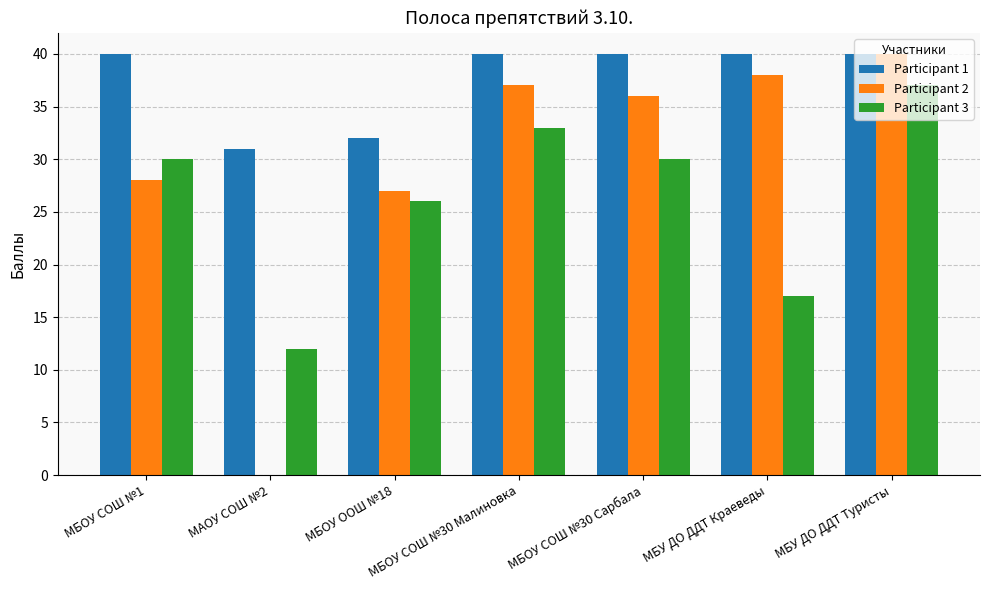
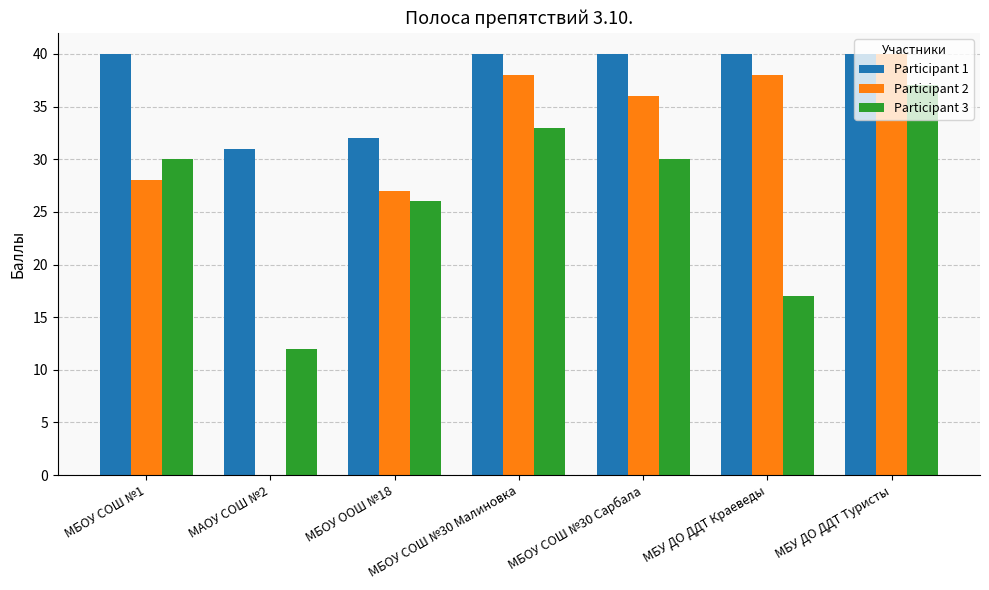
Participant 2, МБОУ СОШ №30 Малиновка: 37 -> 38
